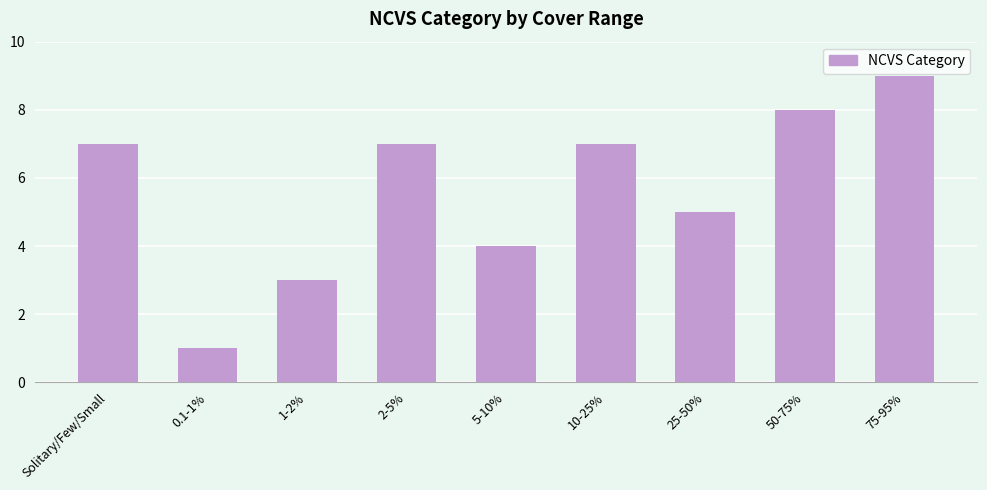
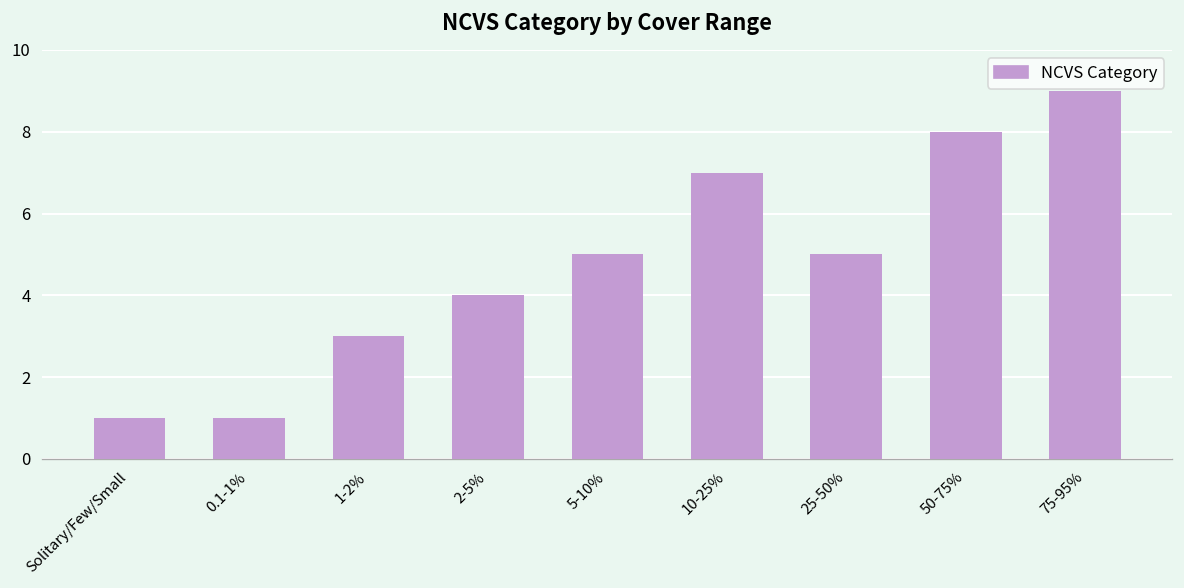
Solitary/Few/Small: 7 -> 1
2-5%: 7 -> 4
5-10%: 4 -> 5
